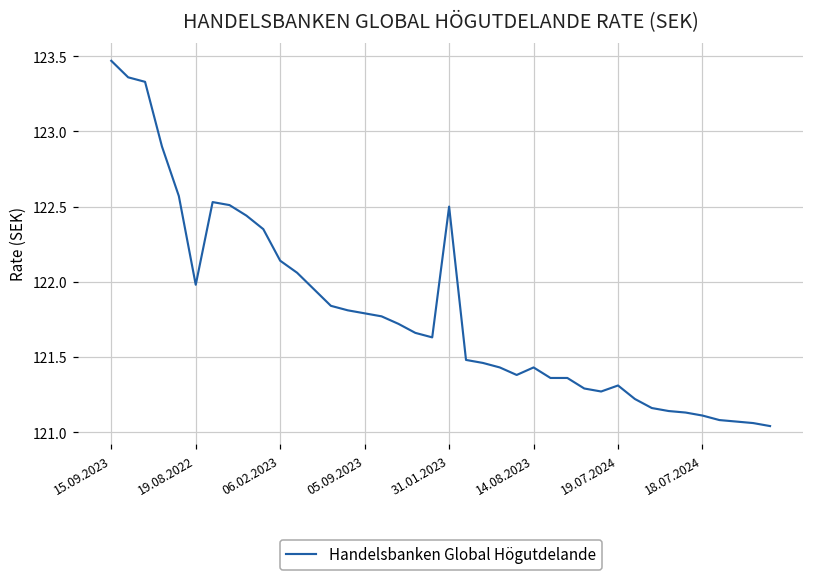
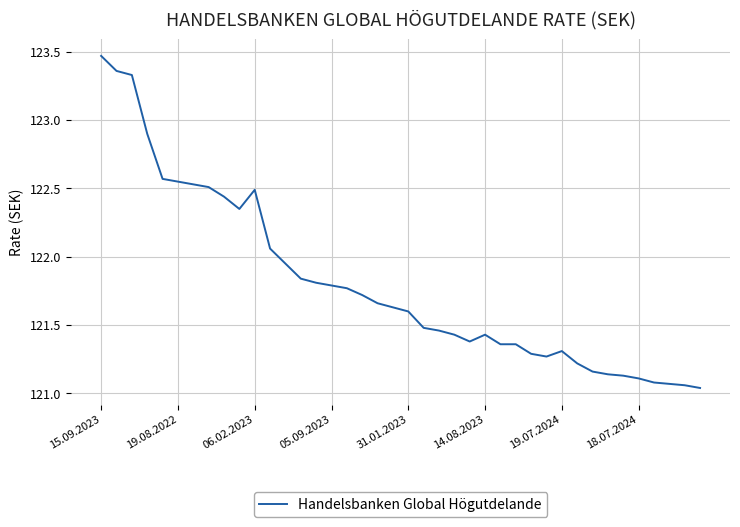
19.08.2022: 121.98 -> 122.55
06.02.2023: 122.14 -> 122.49
31.01.2023: 122.5 -> 121.6
